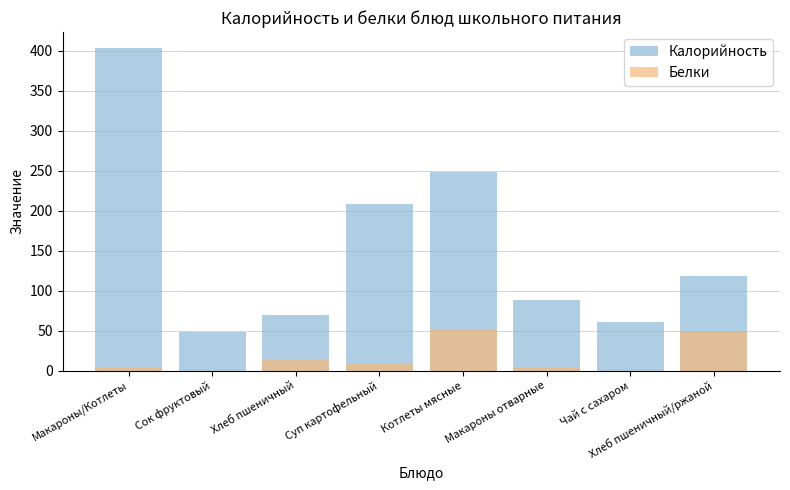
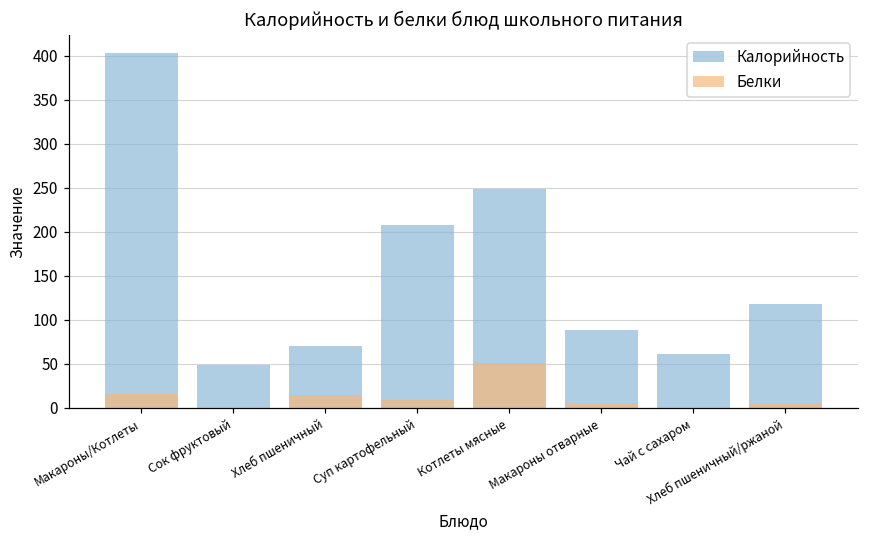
Белки, Макароны/Котлеты: 10 -> 20
Белки, Хлеб пшеничный/ржаной: 50 -> 10
